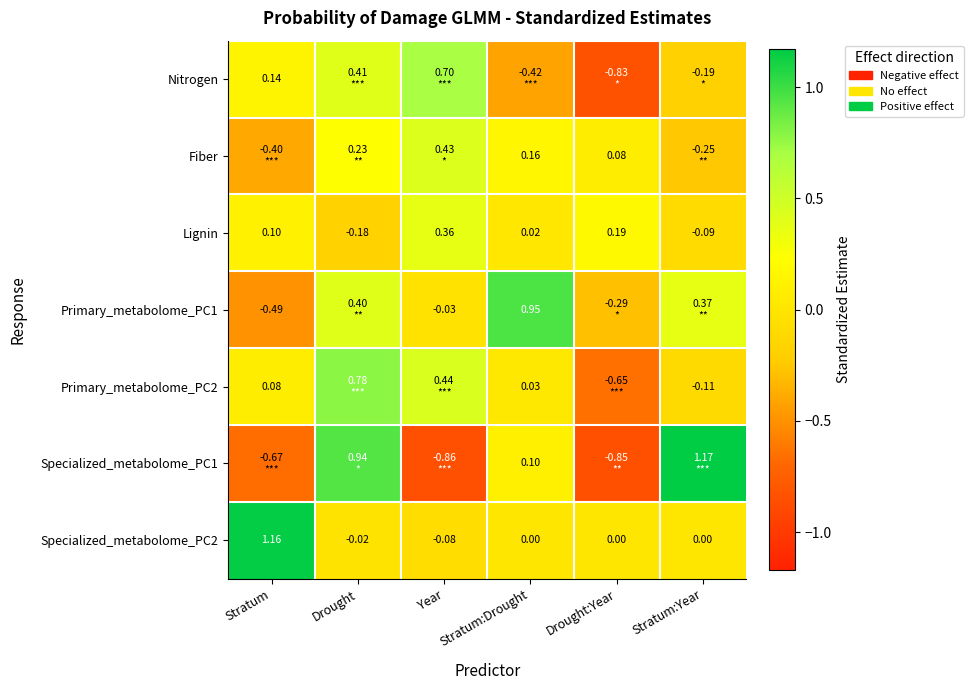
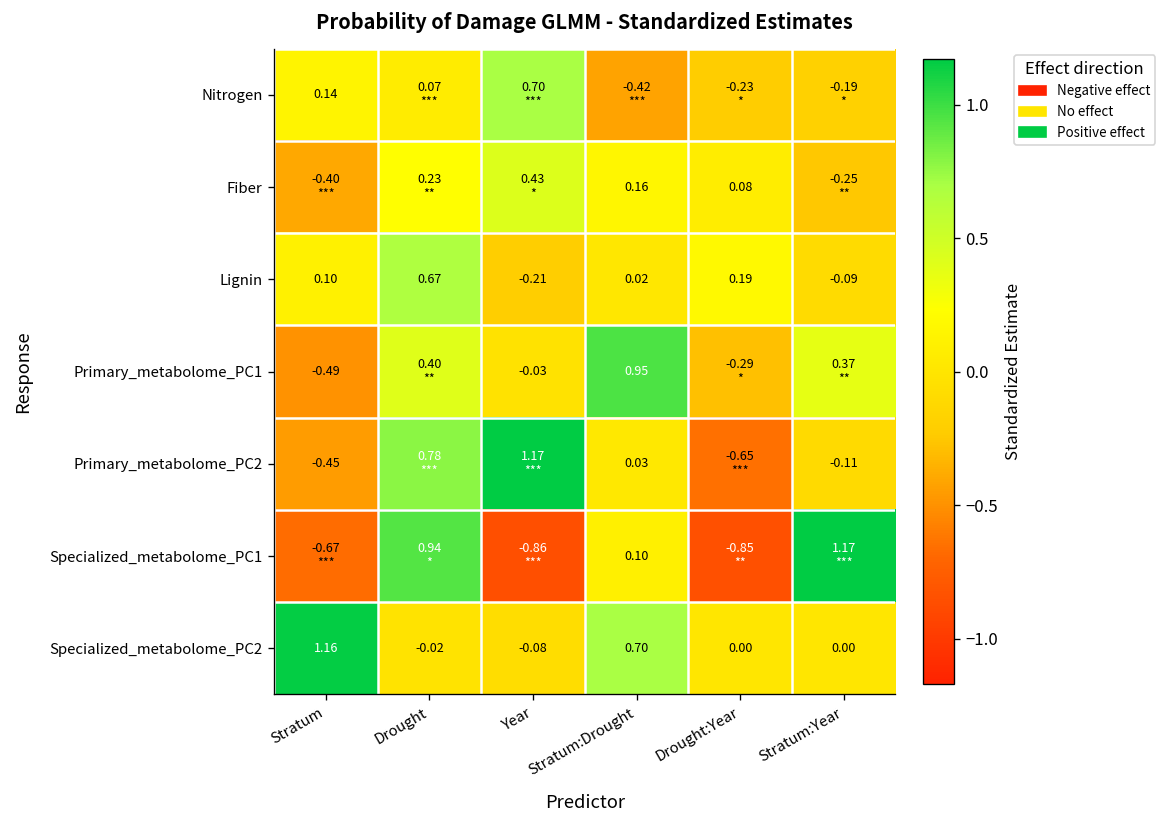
Nitrogen, Drought: 0.41 -> 0.07
Nitrogen, Drought:Year: -0.83 -> -0.23
Lignin, Drought: -0.18 -> 0.67
Lignin, Year: 0.36 -> -0.21
Primary_metabolome_PC2, Stratum: 0.08 -> -0.45
Primary_metabolome_PC2, Year: 0.44 -> 1.17
Specialized_metabolome_PC2, Stratum:Drought: 0.00 -> 0.70
